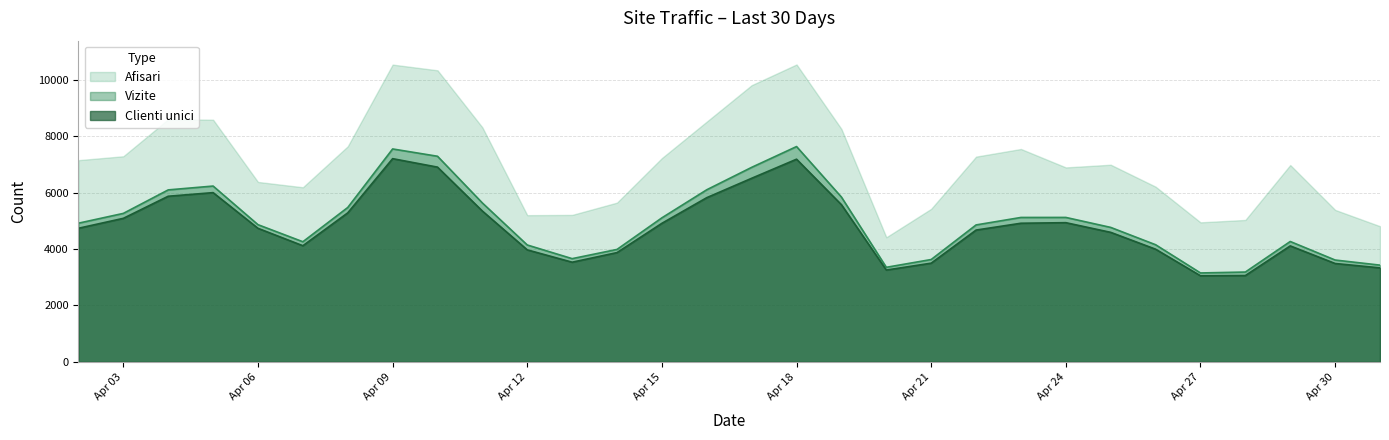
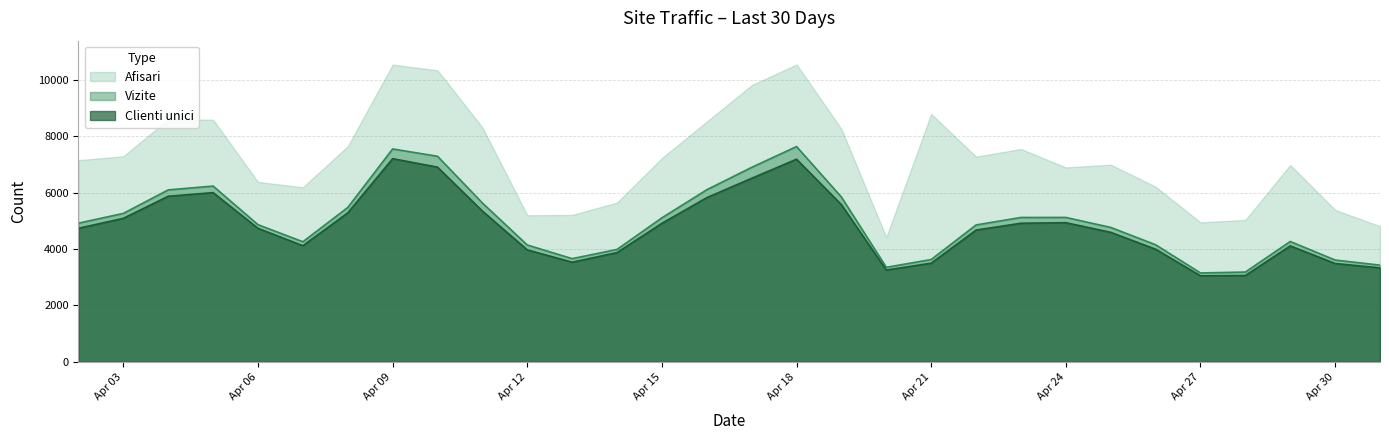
Afisari, Apr 21: 5400 -> 8800
